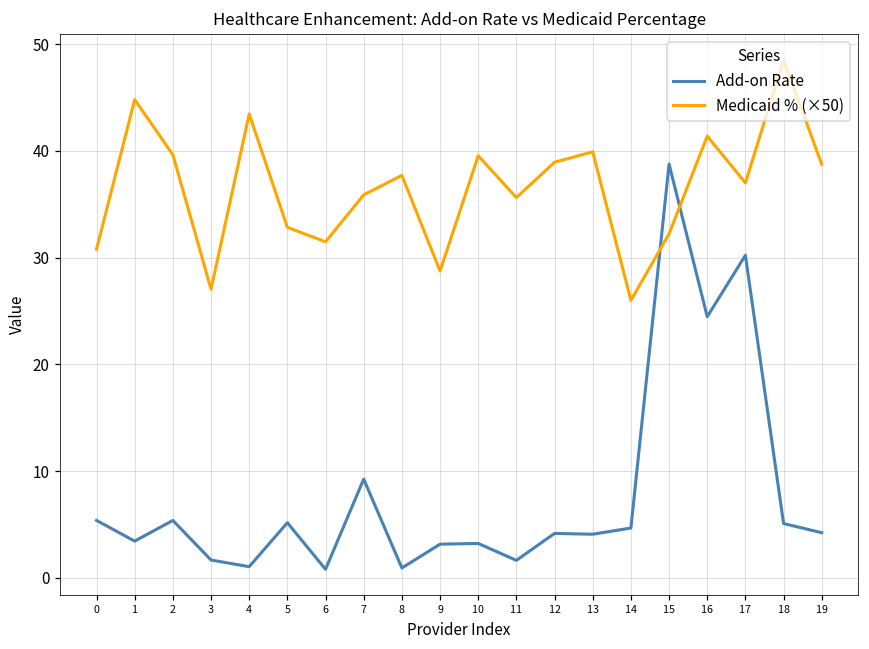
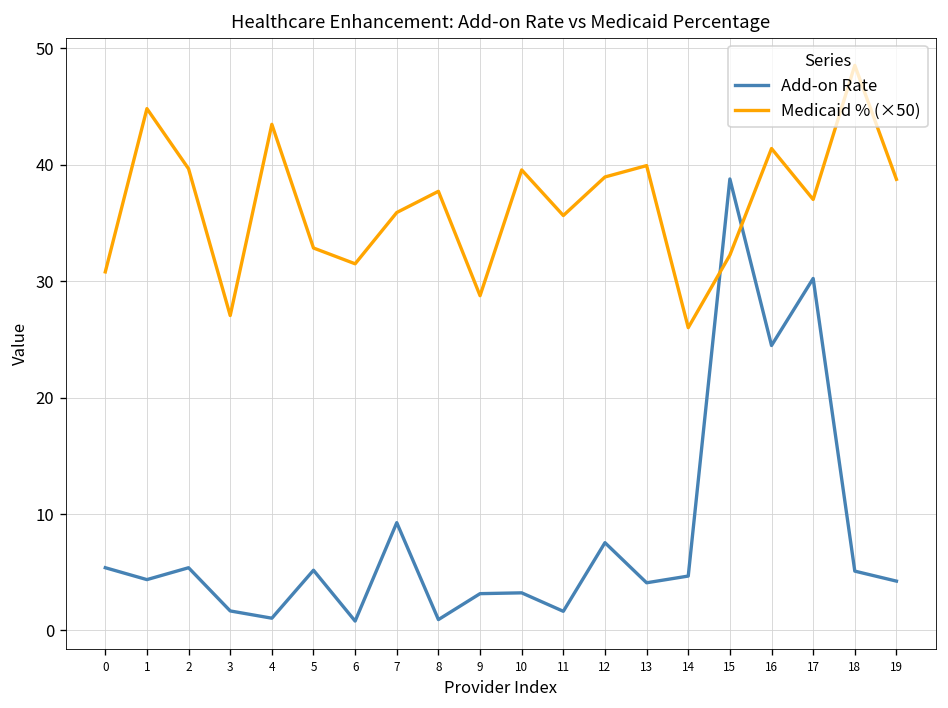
Add-on Rate, 1: 3 -> 4
Add-on Rate, 12: 4 -> 8
